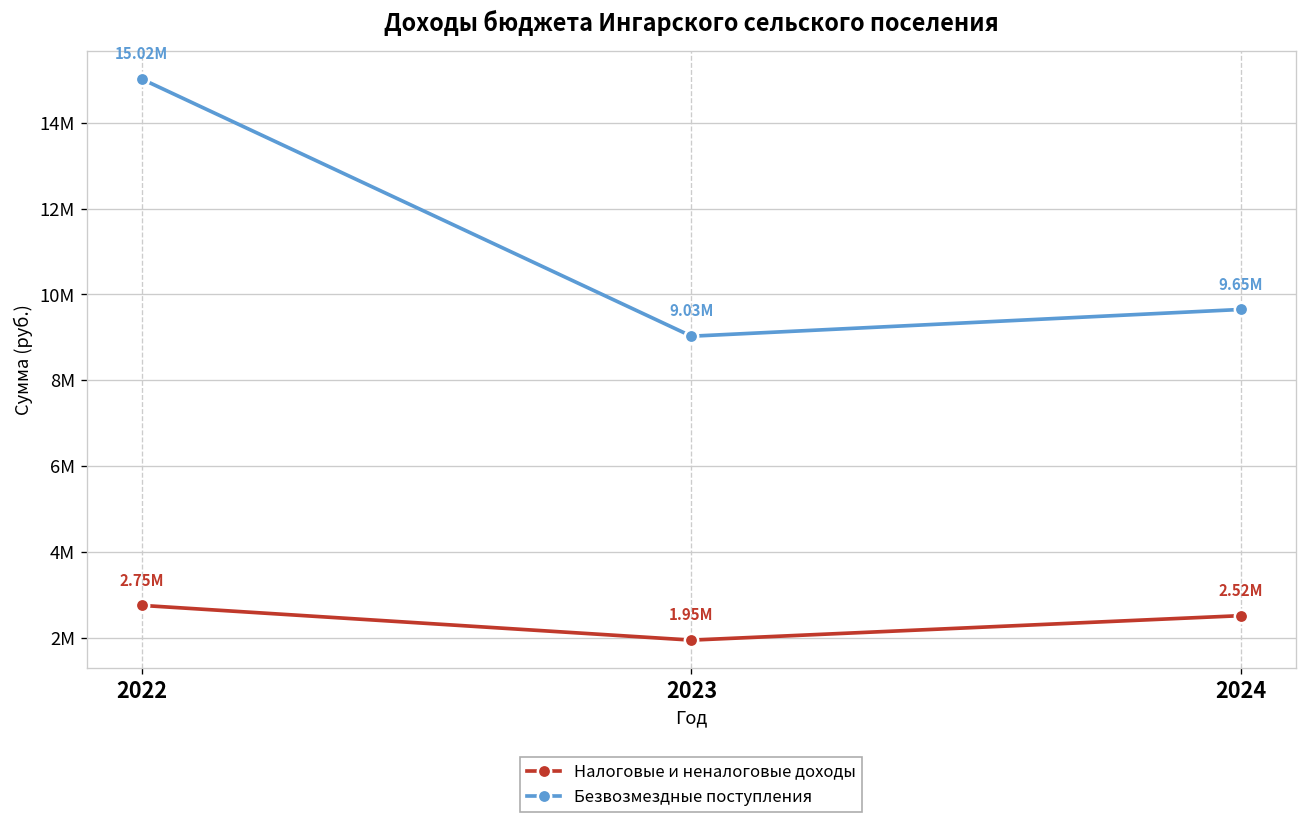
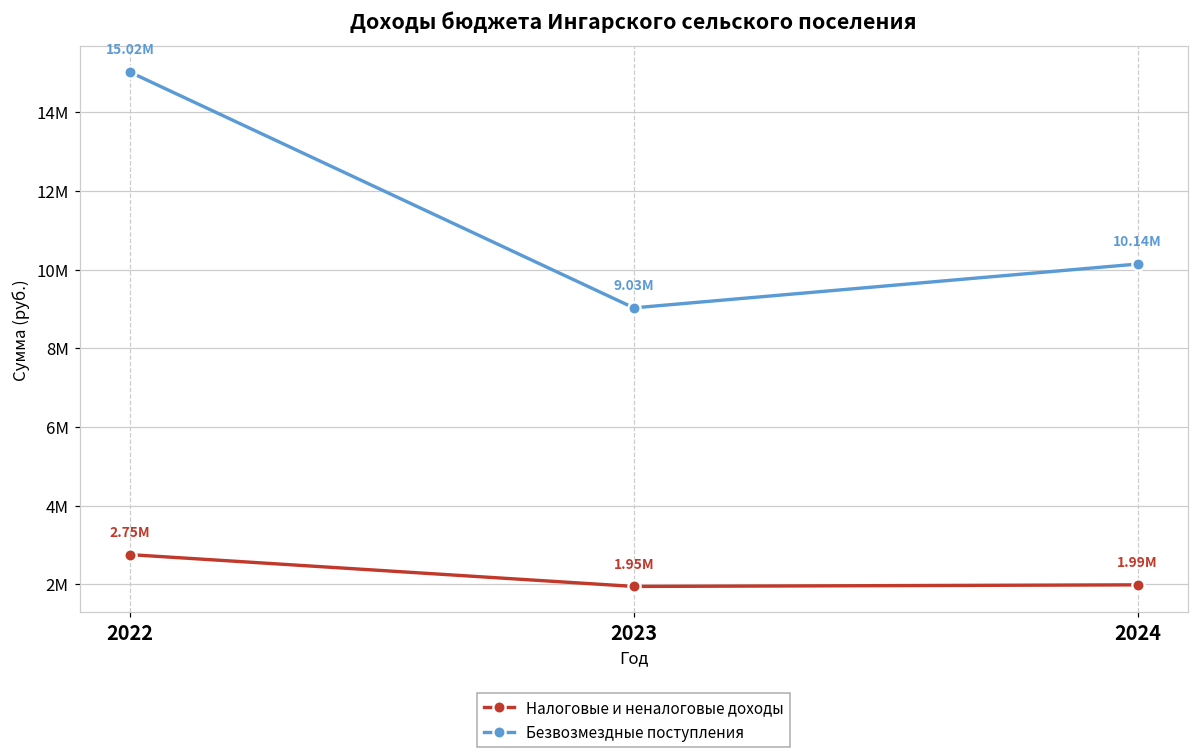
Налоговые и неналоговые доходы, 2024: 2.52М -> 1.99М
Безвозмездные поступления, 2024: 9.65М -> 10.14М
